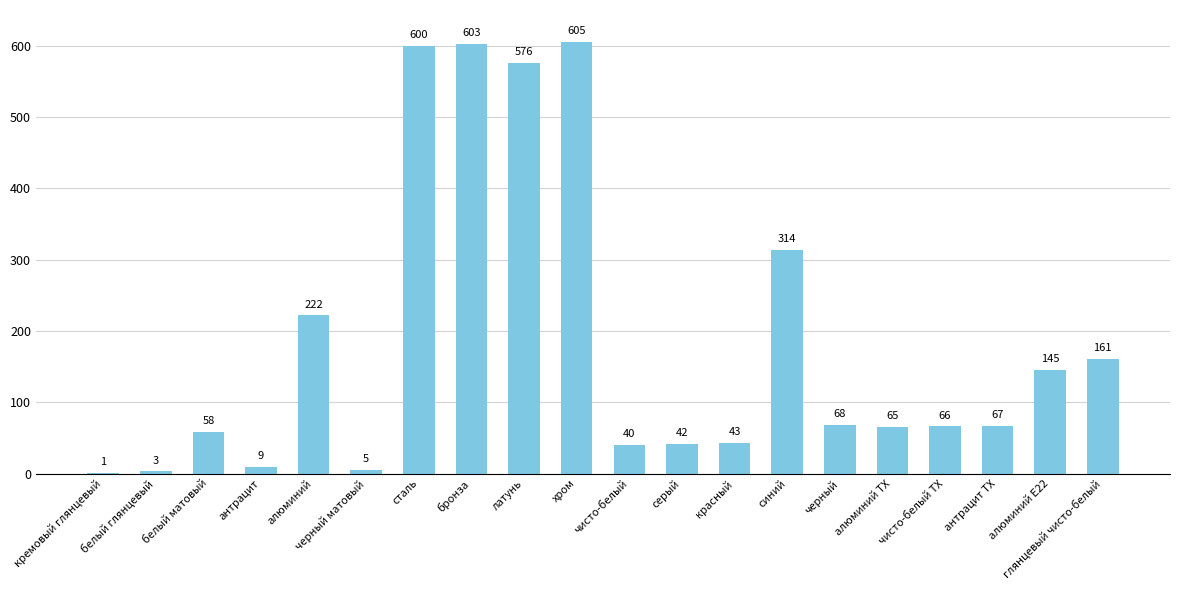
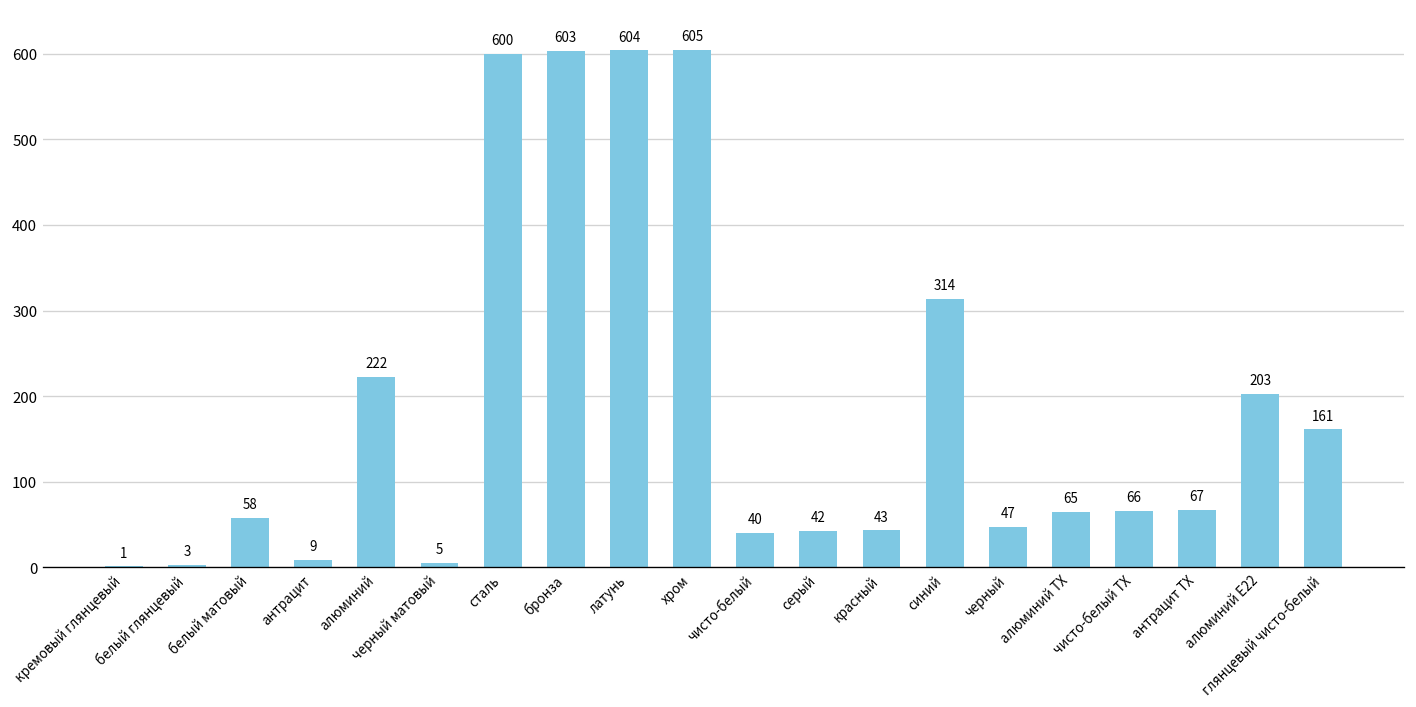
латунь: 576 -> 604
черный: 68 -> 47
алюминий E22: 145 -> 203
